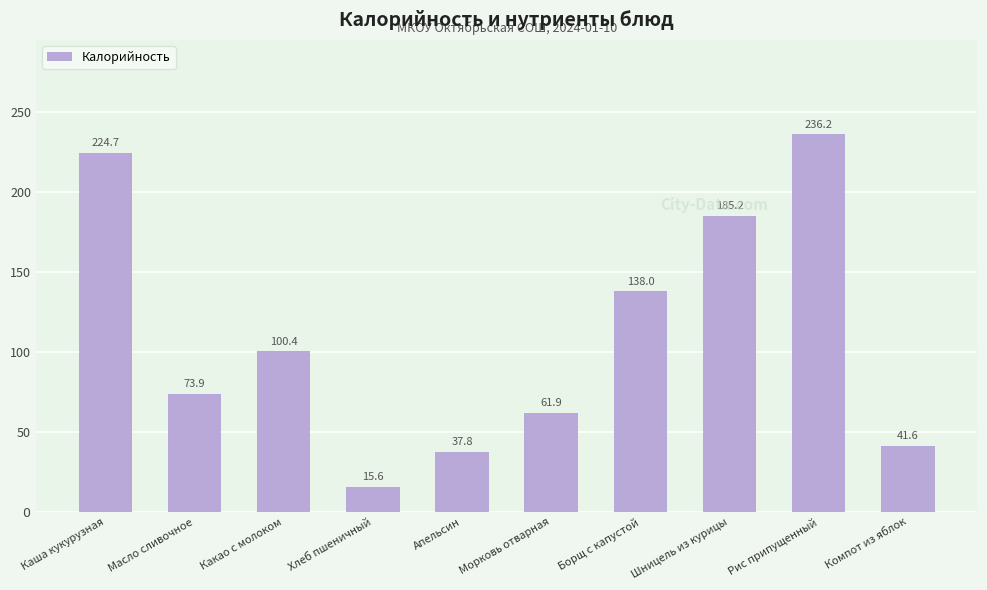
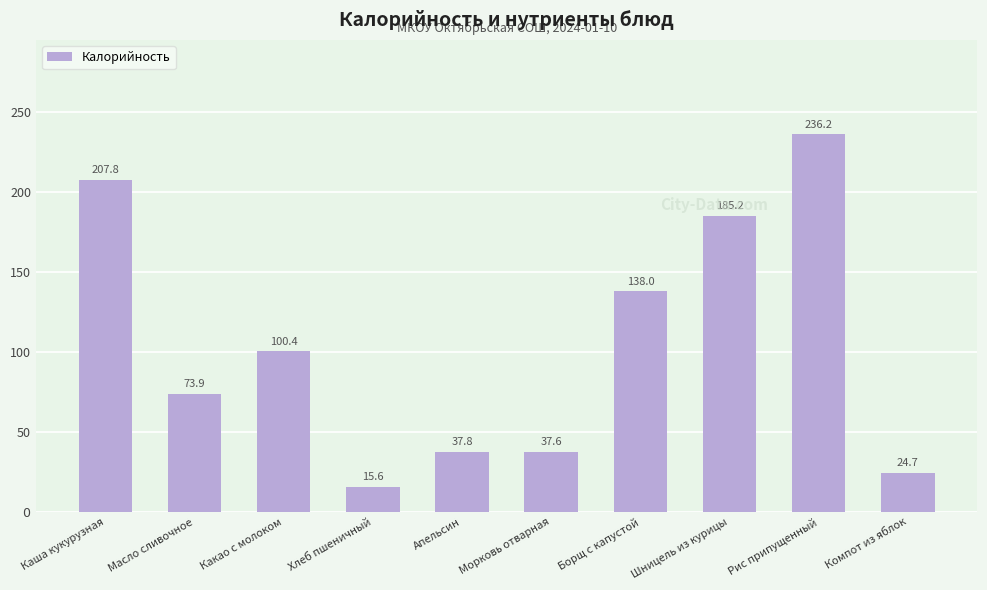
Каша кукурузная: 224.7 -> 207.8
Морковь отварная: 61.9 -> 37.6
Компот из яблок: 41.6 -> 24.7
